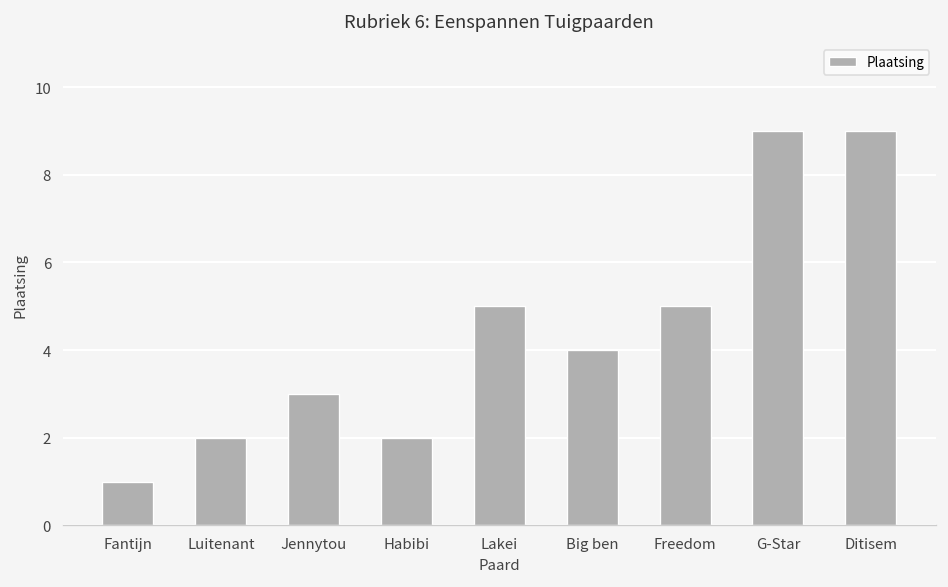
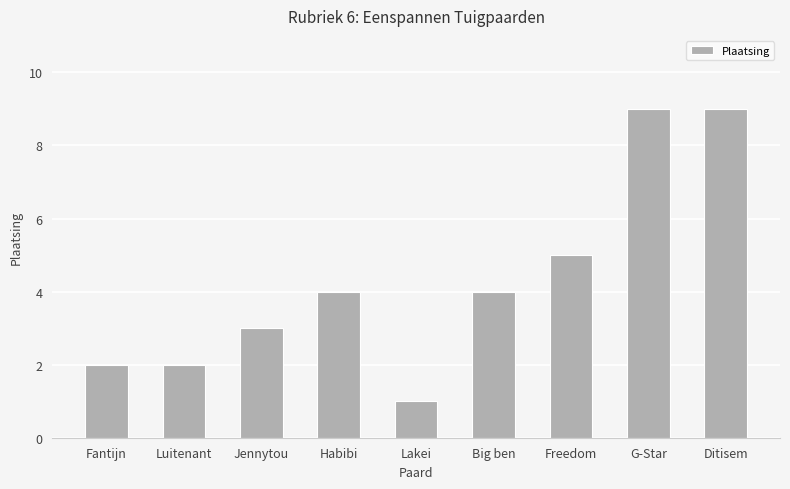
Fantijn: 1 -> 2
Habibi: 2 -> 4
Lakei: 5 -> 1
